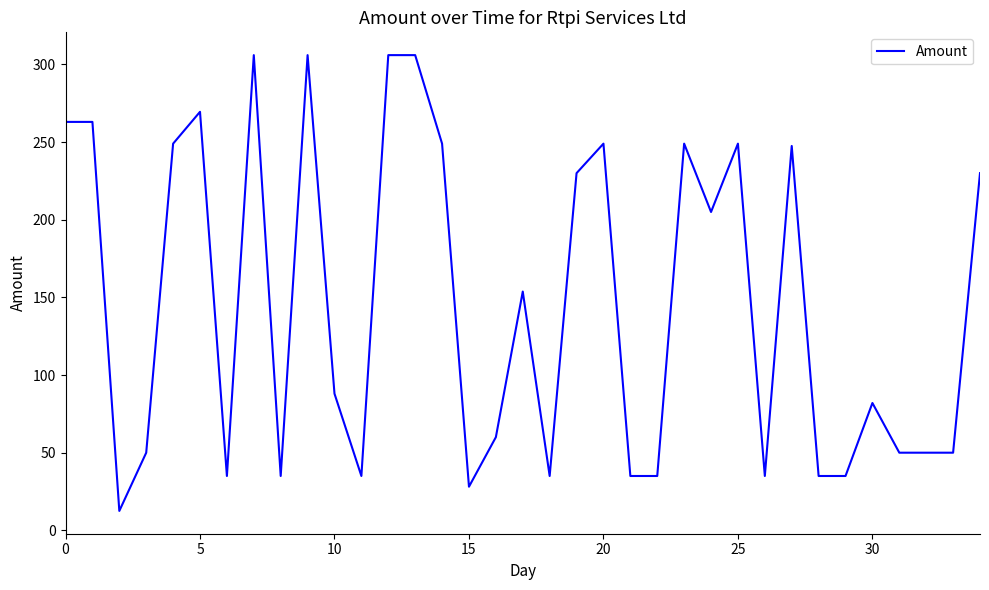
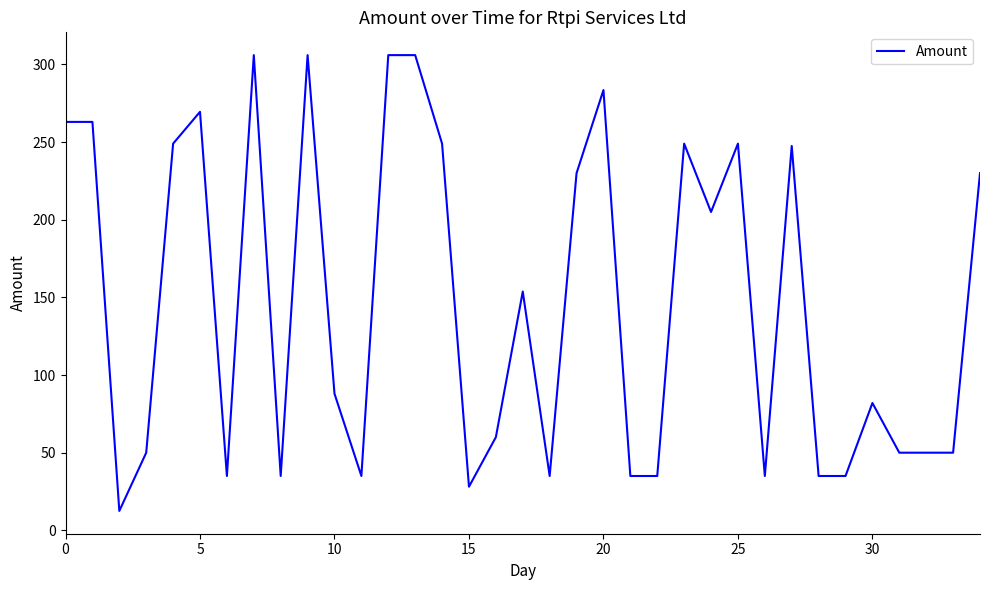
20: 249 -> 284
